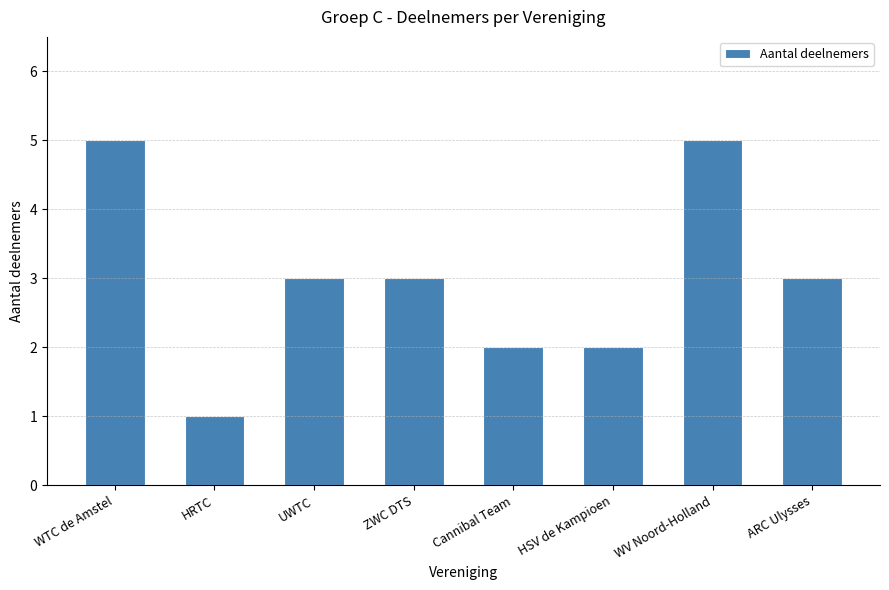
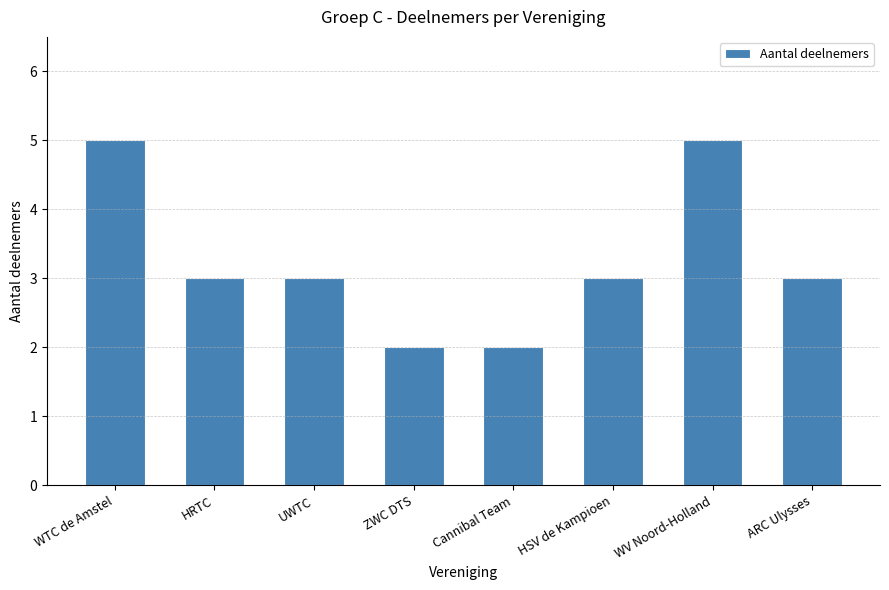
HRTC: 1 -> 3
ZWC DTS: 3 -> 2
HSV de Kampioen: 2 -> 3
